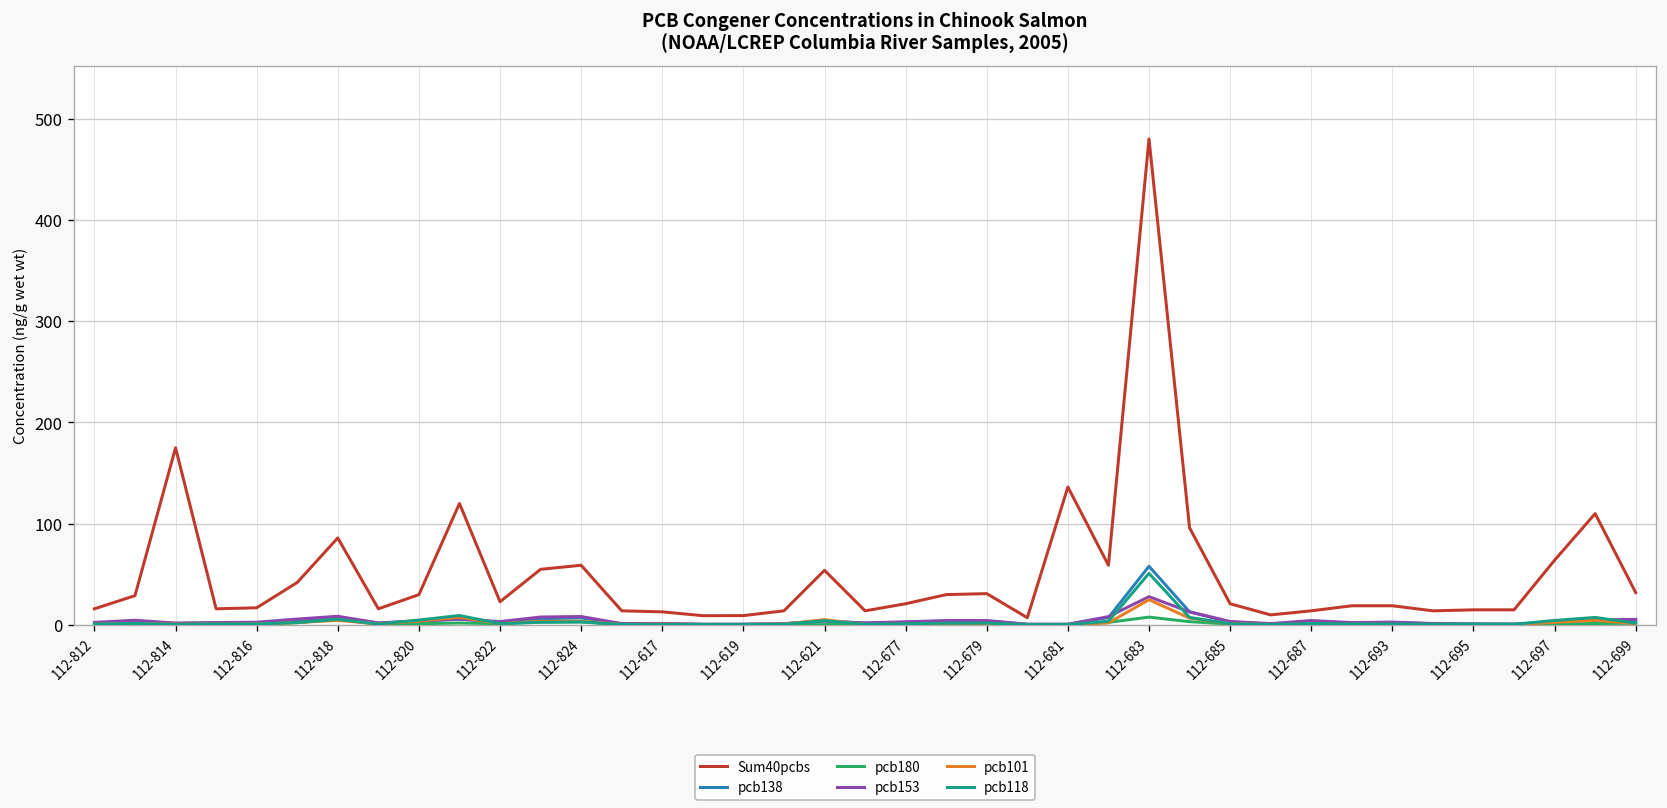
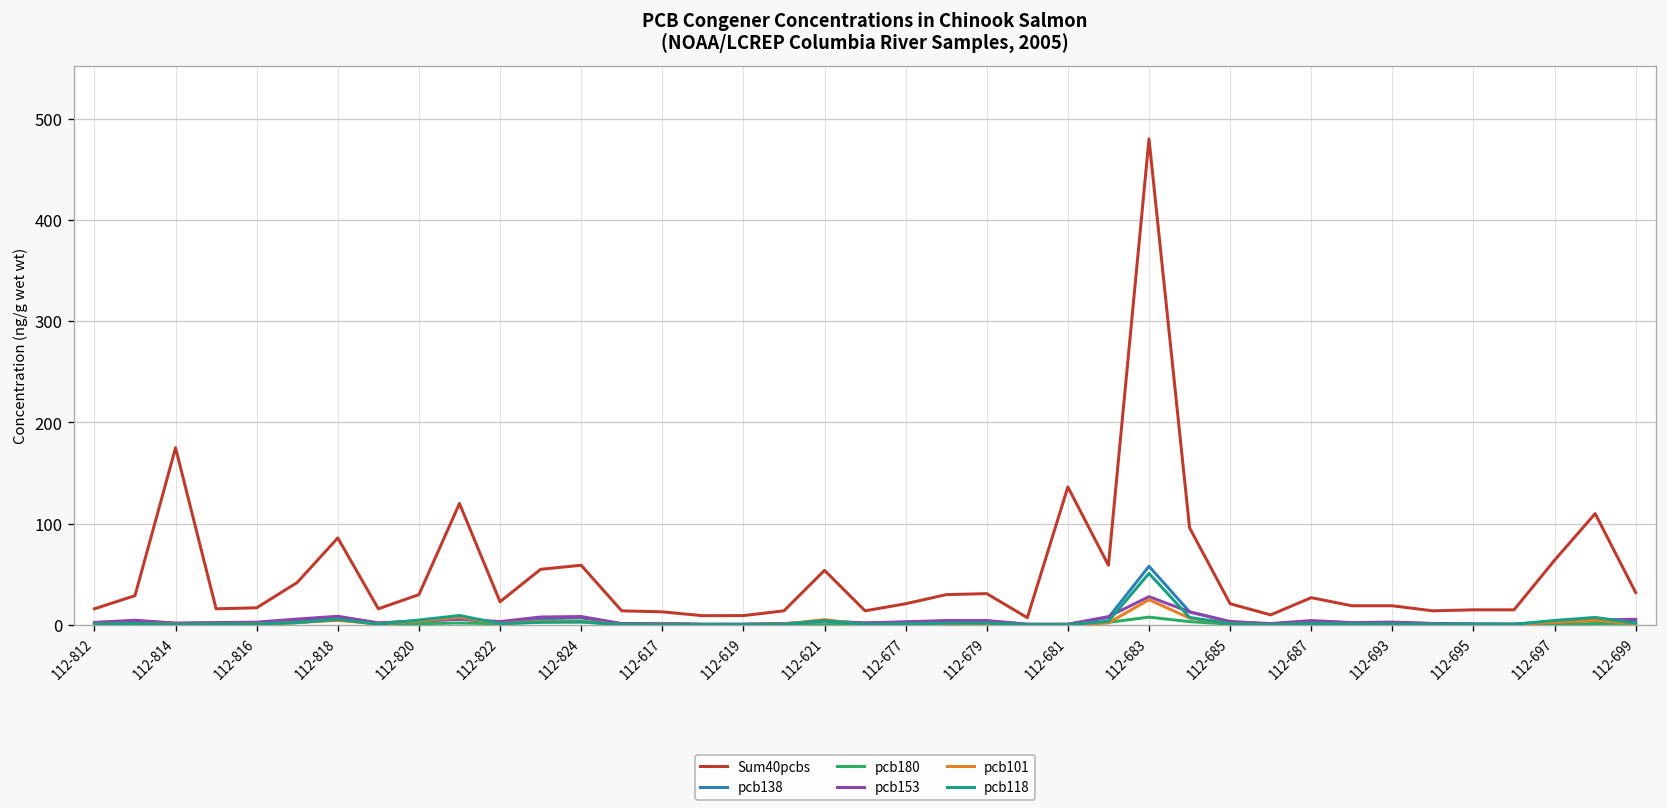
Sum40pcbs, 112-687: 10 -> 30
